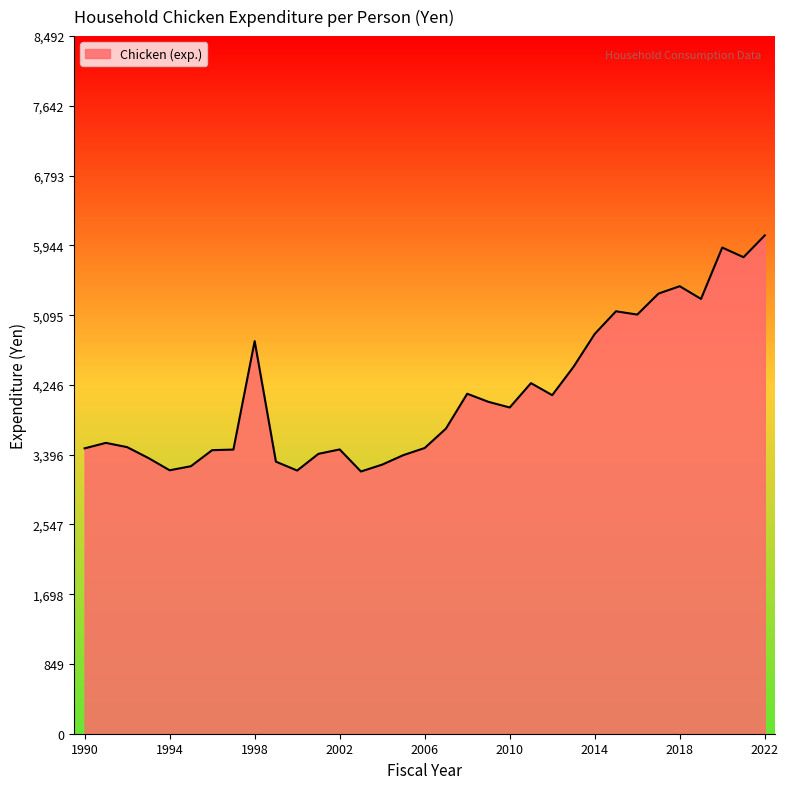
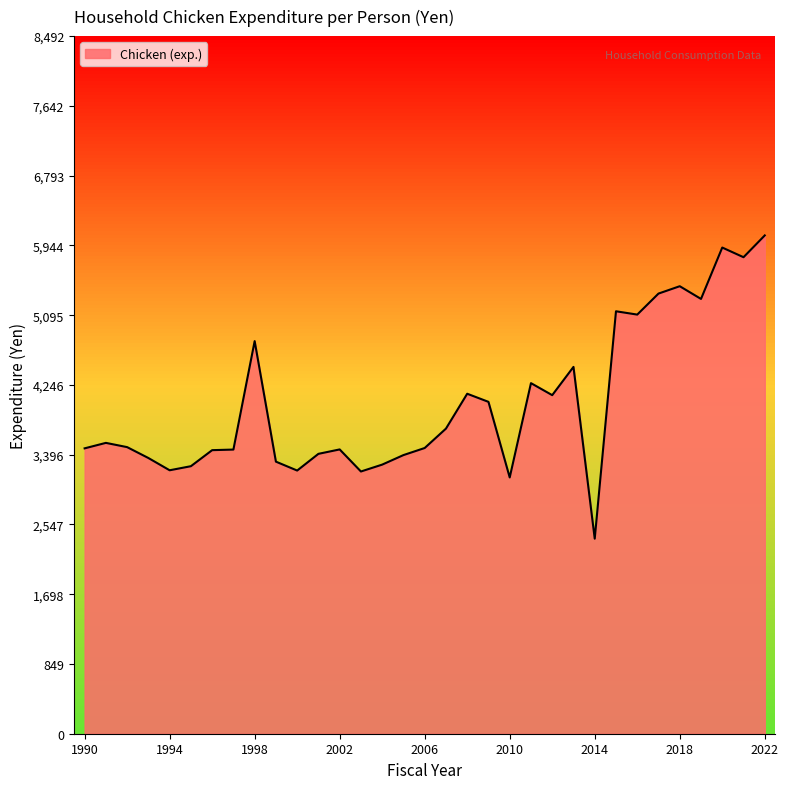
Chicken (exp.), 2010: 4,000 -> 3,100
Chicken (exp.), 2014: 4,900 -> 2,400
